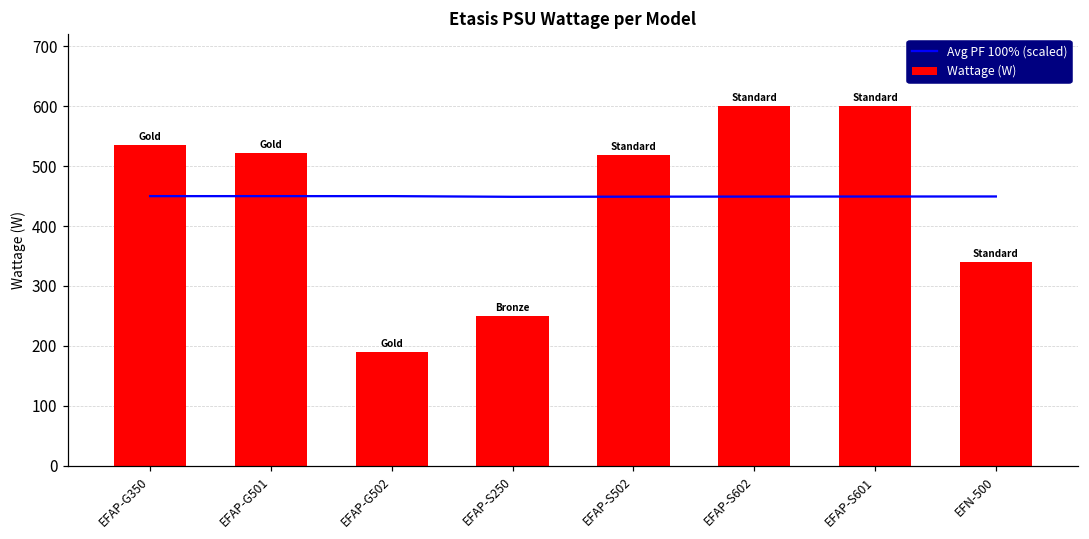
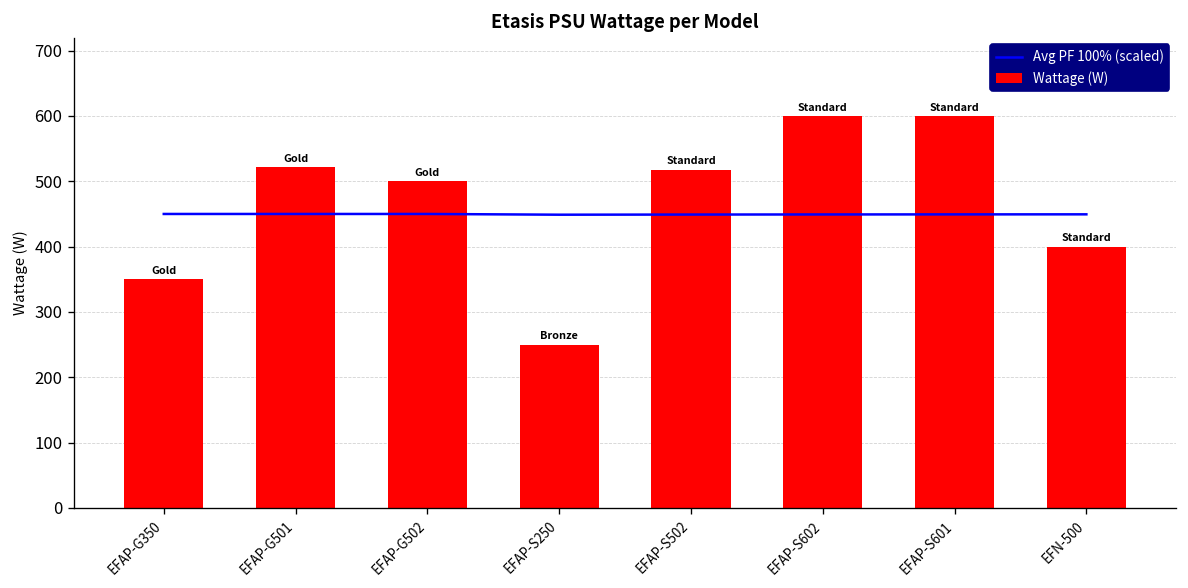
Wattage (W), EFAP-G350: 540 -> 350
Wattage (W), EFAP-G502: 190 -> 500
Wattage (W), EFN-500: 340 -> 400
